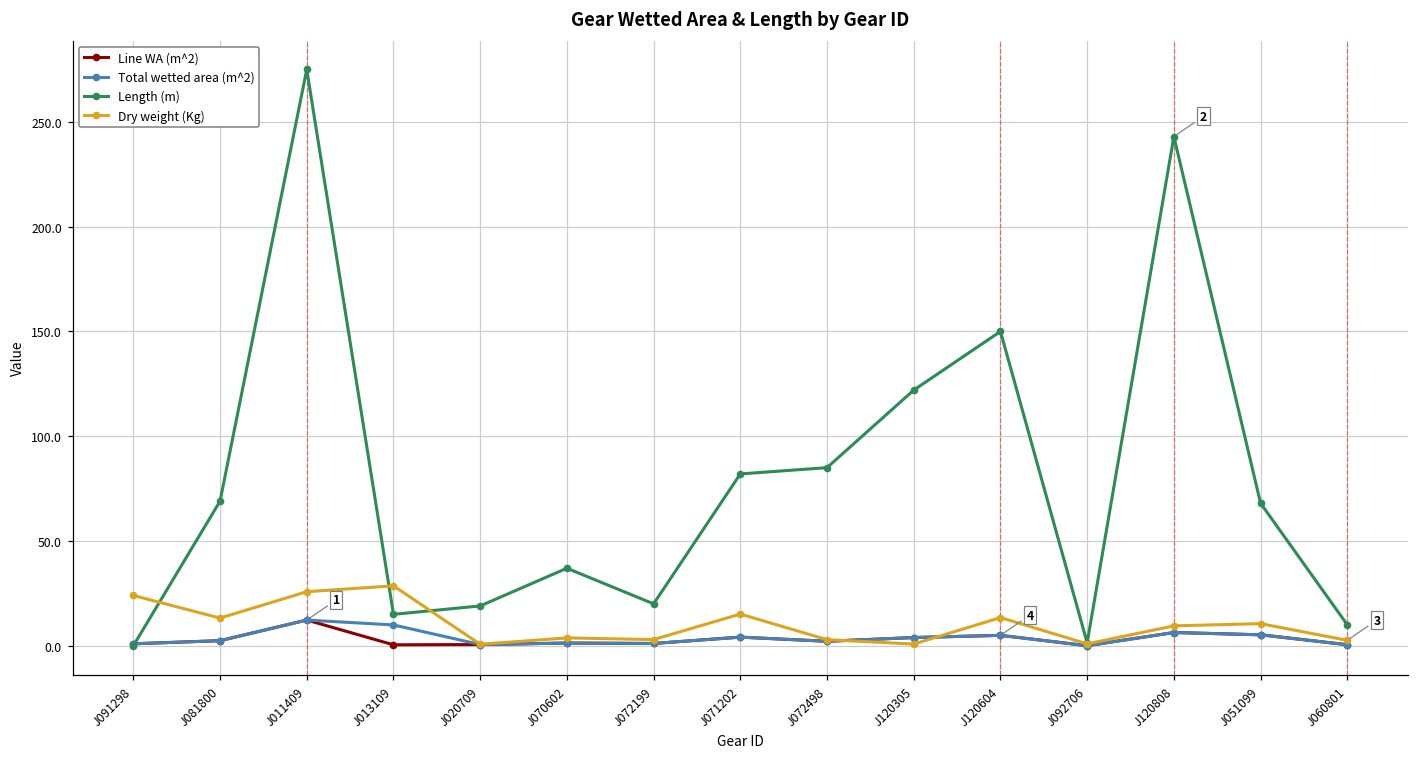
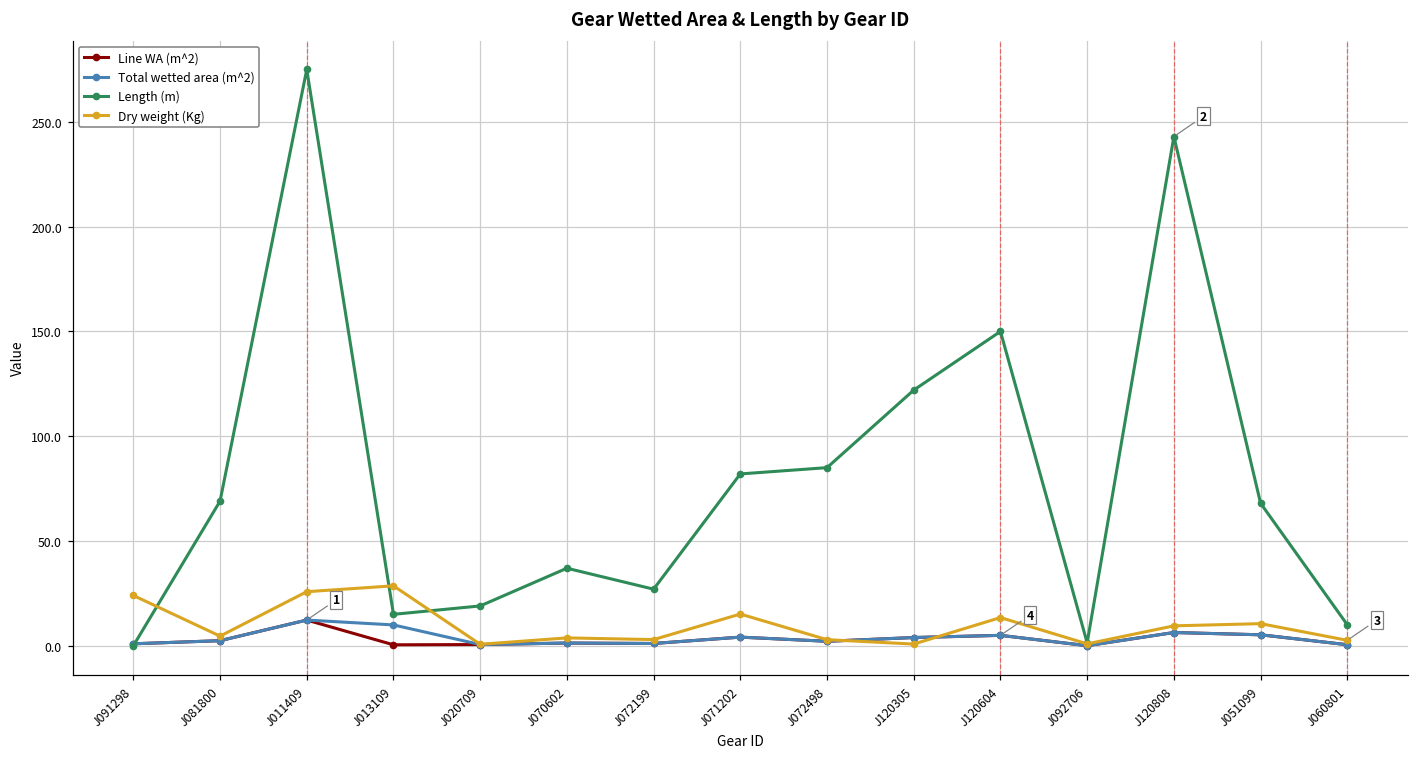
Dry weight (Kg), J081800: 13 -> 5
Length (m), J072199: 20 -> 27
